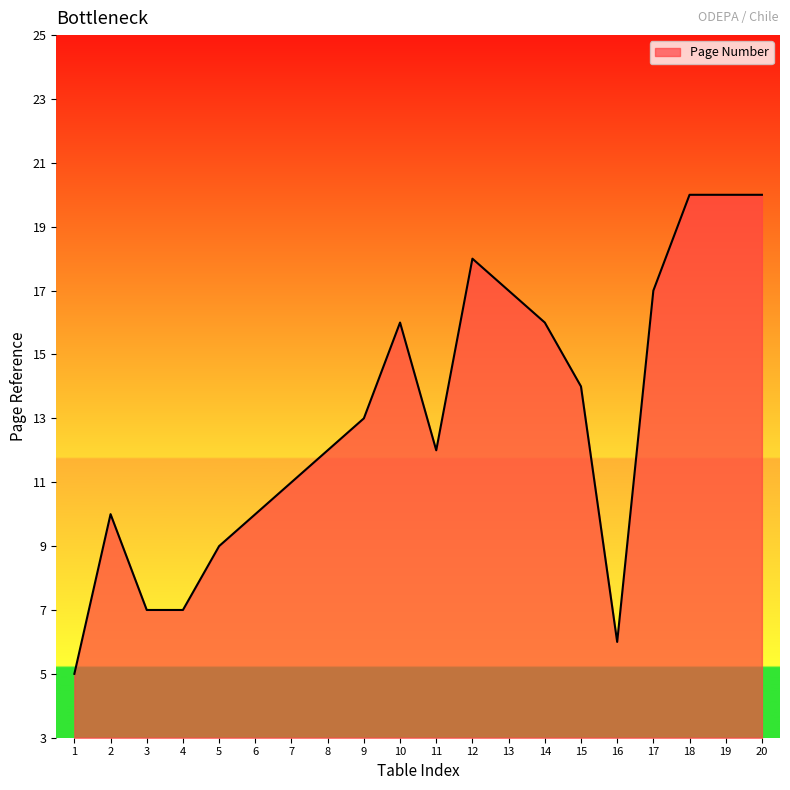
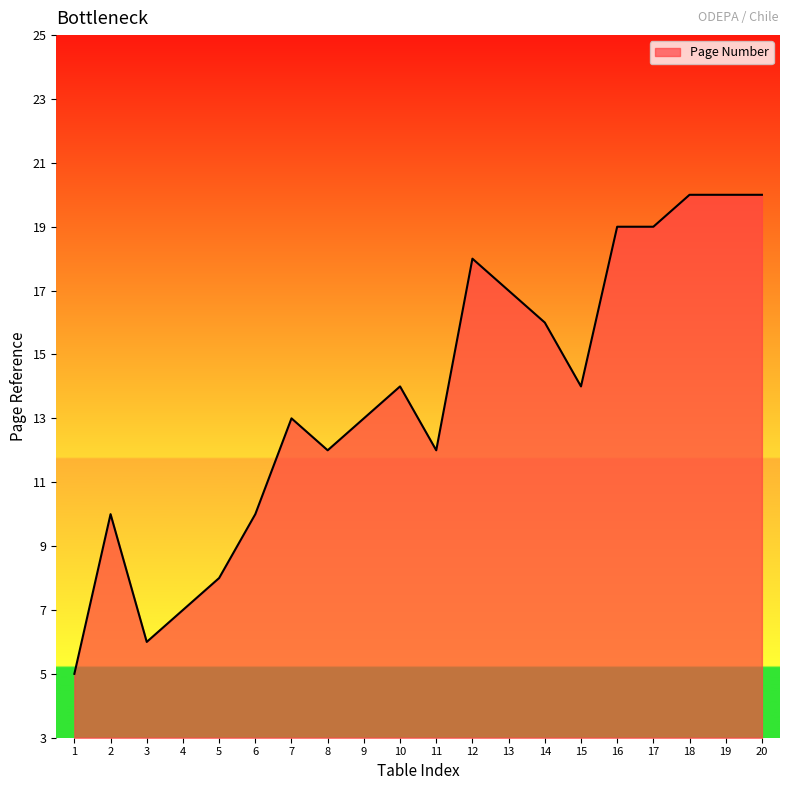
3: 7 -> 6
5: 9 -> 8
7: 11 -> 13
10: 16 -> 14
16: 6 -> 19
17: 17 -> 19
